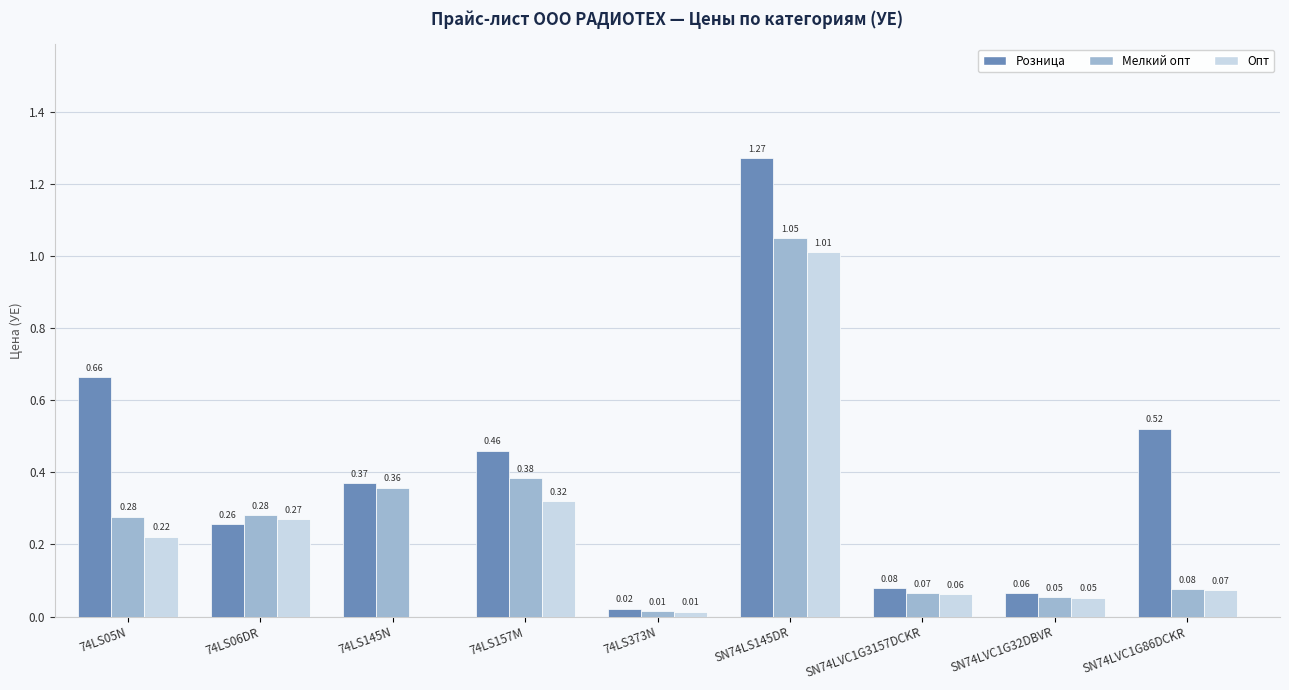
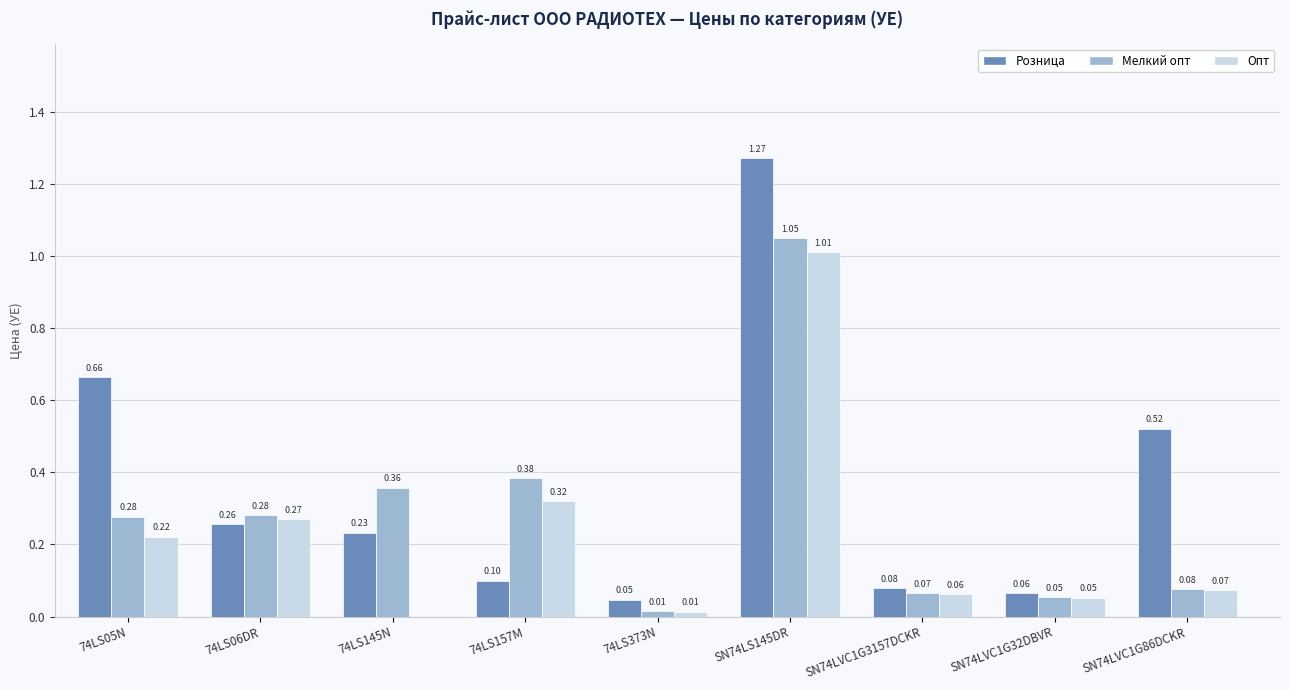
Розница, 74LS145N: 0.37 -> 0.23
Розница, 74LS157M: 0.46 -> 0.10
Розница, 74LS373N: 0.02 -> 0.05
